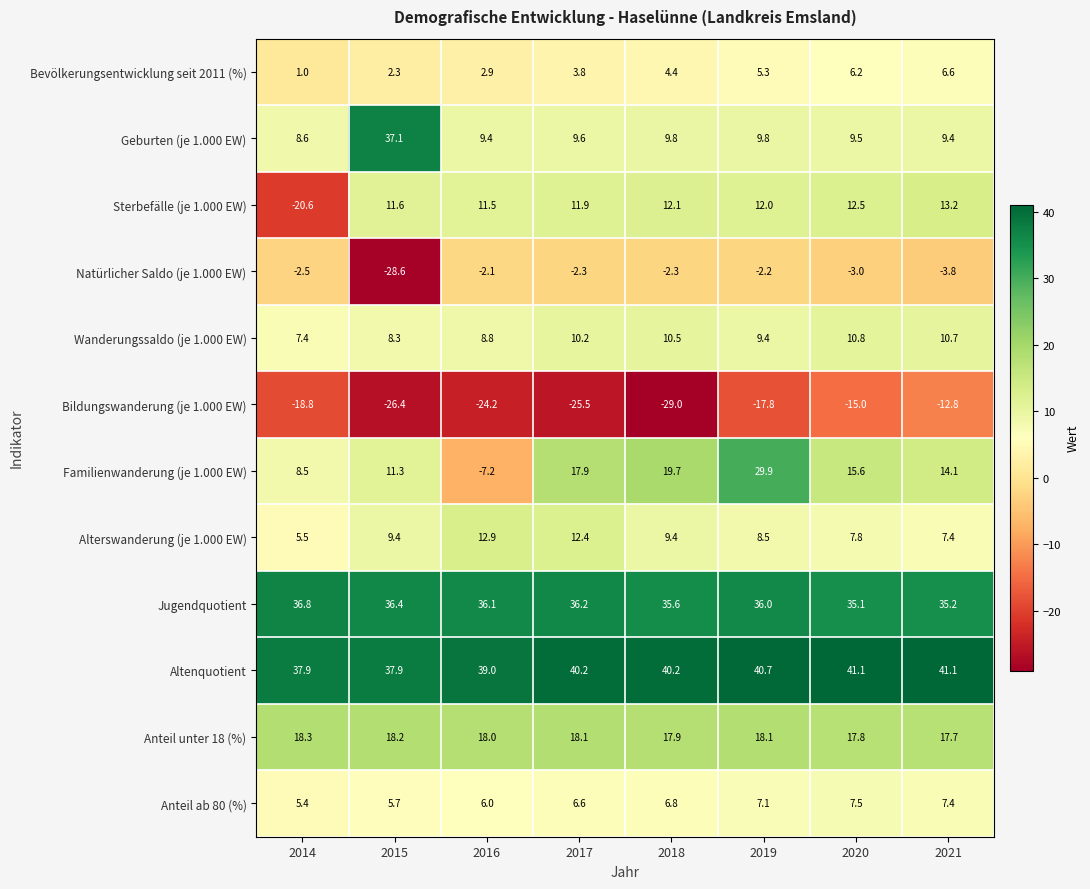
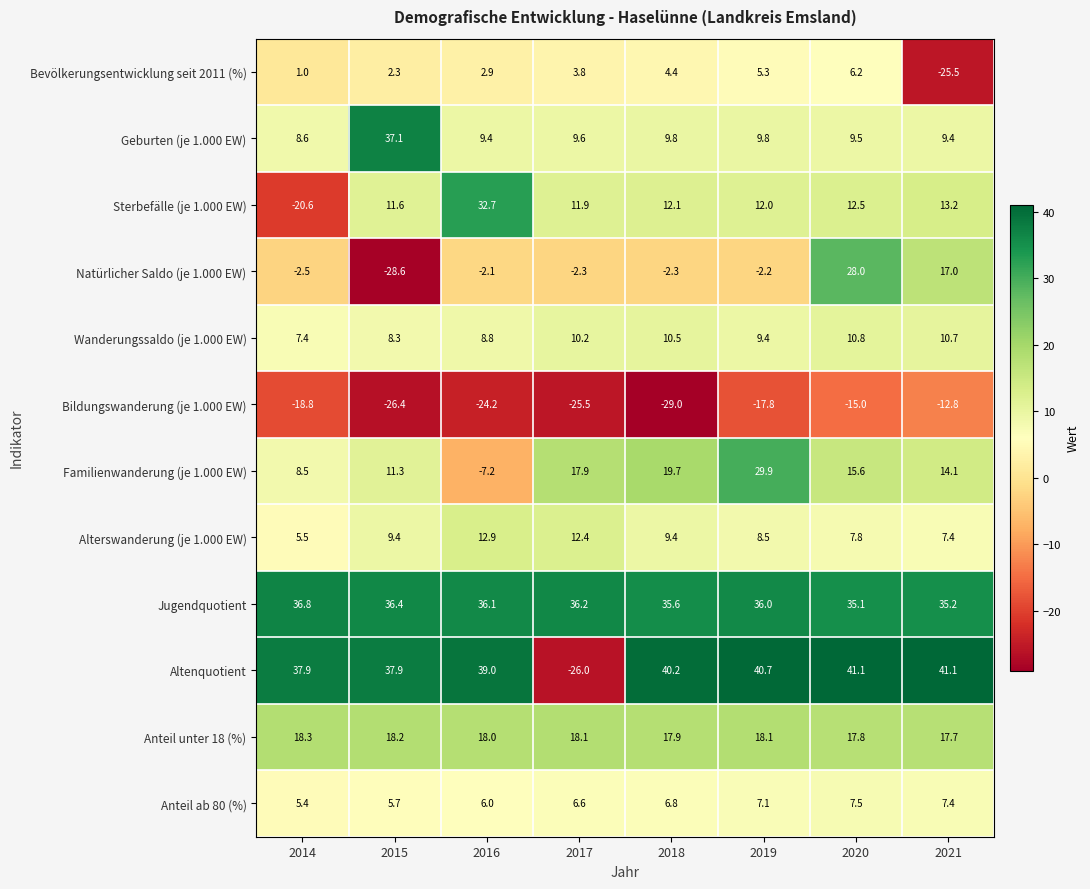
Bevölkerungsentwicklung seit 2011 (%), 2021: 6.6 -> -25.5
Sterbefälle (je 1.000 EW), 2016: 11.5 -> 32.7
Natürlicher Saldo (je 1.000 EW), 2020: -3.0 -> 28.0
Natürlicher Saldo (je 1.000 EW), 2021: -3.8 -> 17.0
Altenquotient, 2017: 40.2 -> -26.0
